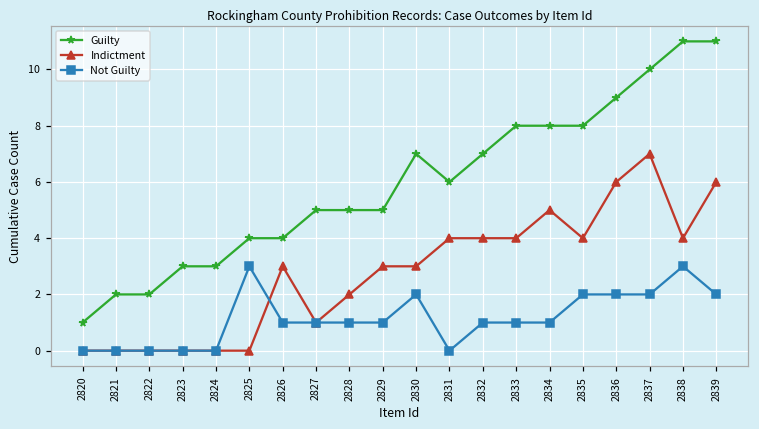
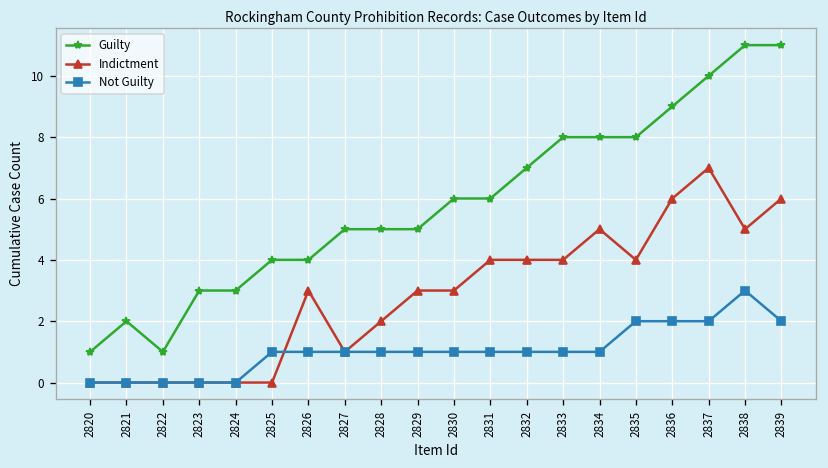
Guilty, 2822: 2 -> 1
Not Guilty, 2825: 3 -> 1
Guilty, 2830: 7 -> 6
Not Guilty, 2830: 2 -> 1
Not Guilty, 2831: 0 -> 1
Indictment, 2838: 4 -> 5
